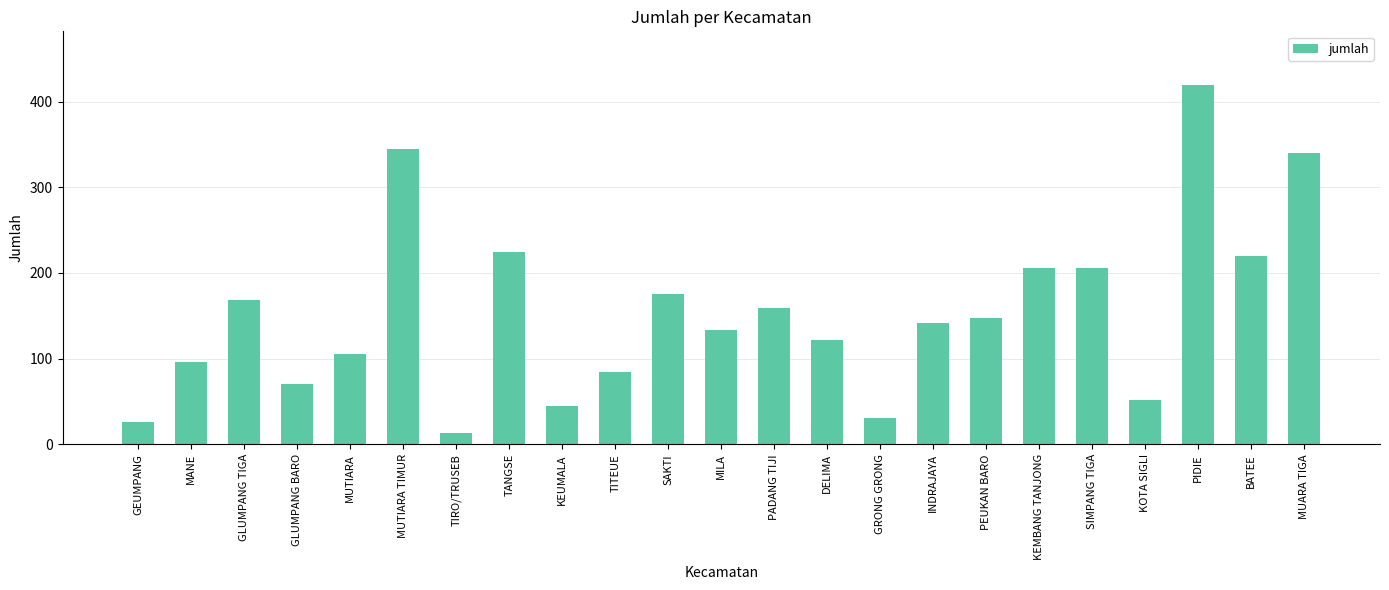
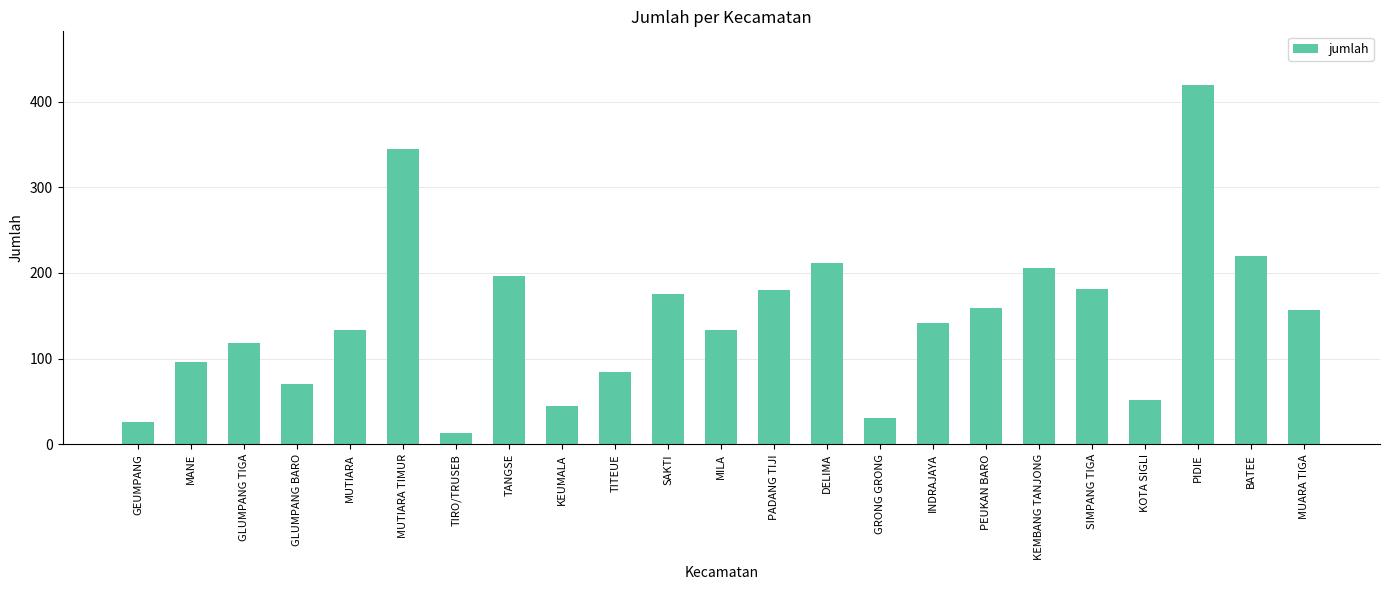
GLUMPANG TIGA: 170 -> 120
MUTIARA: 110 -> 130
TANGSE: 230 -> 200
PADANG TIJI: 160 -> 180
DELIMA: 120 -> 210
PEUKAN BARO: 150 -> 160
SIMPANG TIGA: 210 -> 180
MUARA TIGA: 340 -> 160
